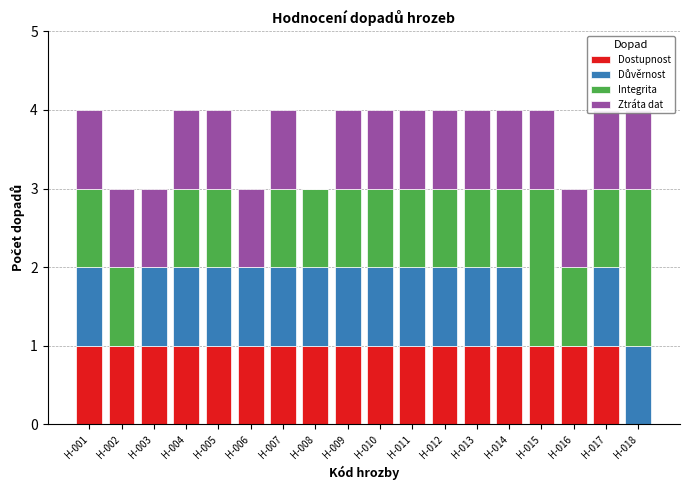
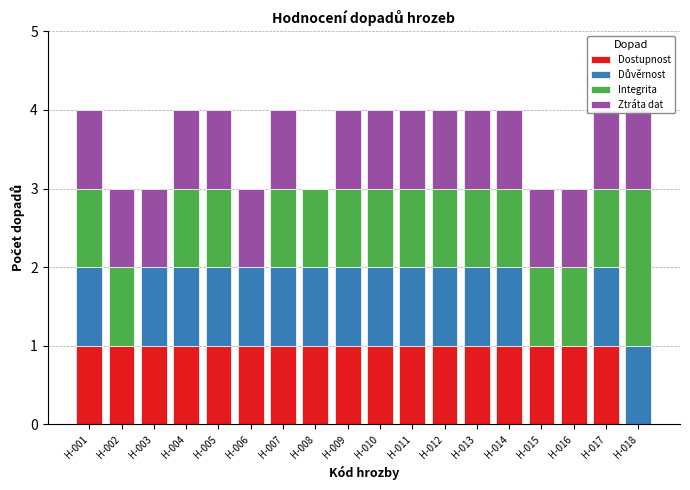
Integrita, H-015: 2 -> 1
